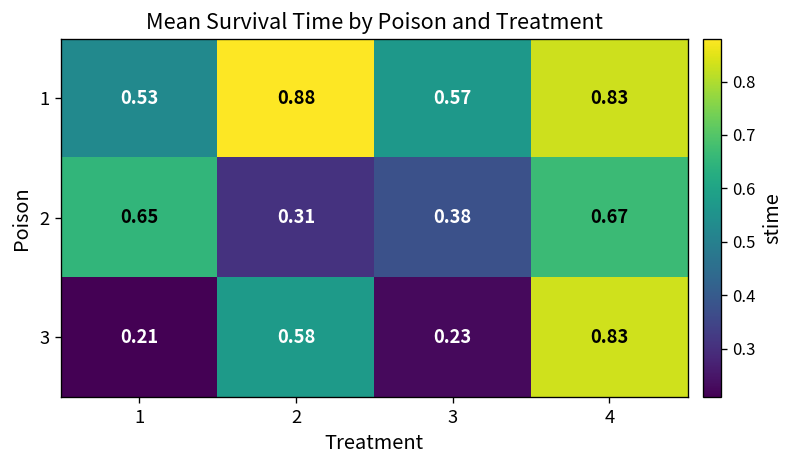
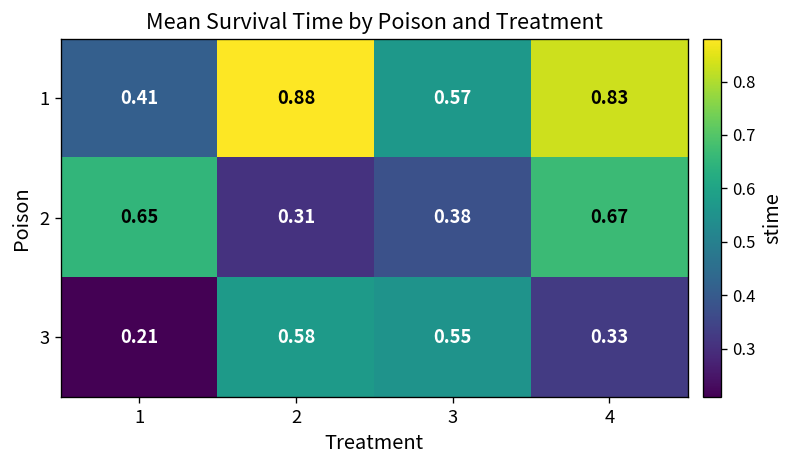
1, 1: 0.53 -> 0.41
3, 3: 0.23 -> 0.55
3, 4: 0.83 -> 0.33
